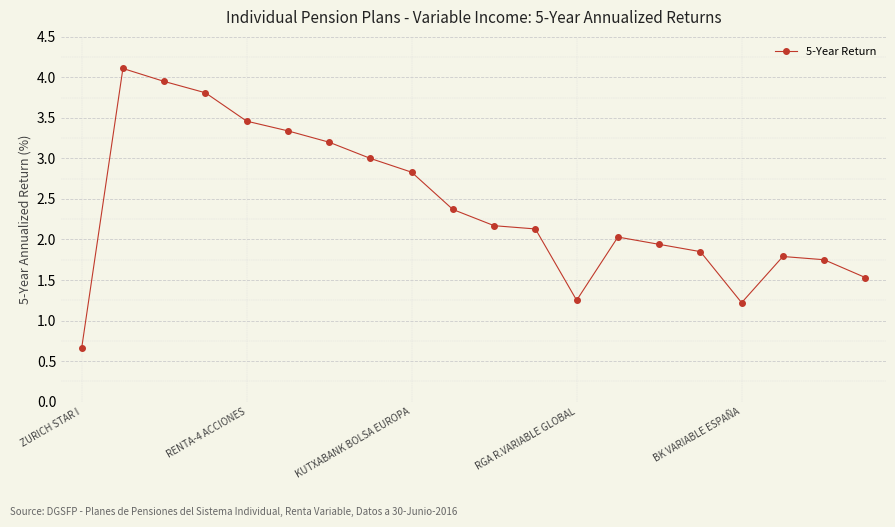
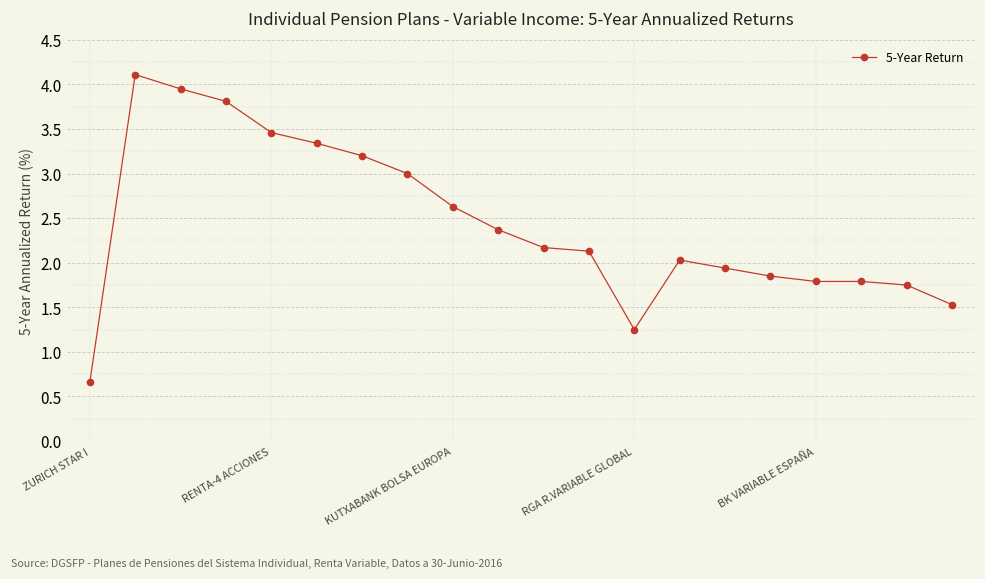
KUTXABANK BOLSA EUROPA: 2.8 -> 2.6
BK VARIABLE ESPAÑA: 1.2 -> 1.8
